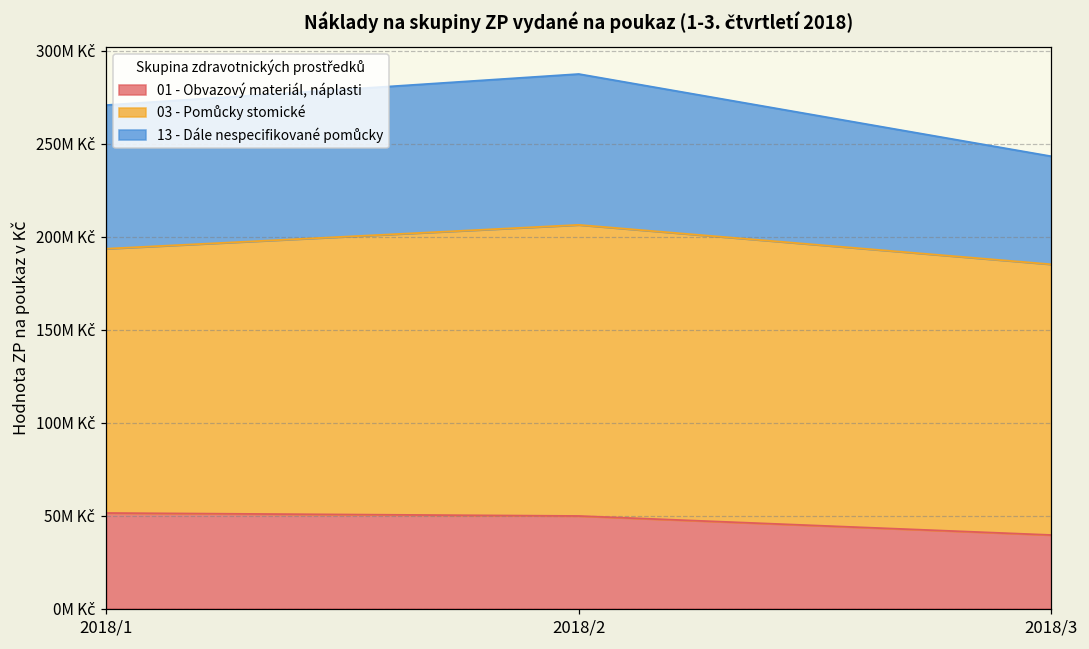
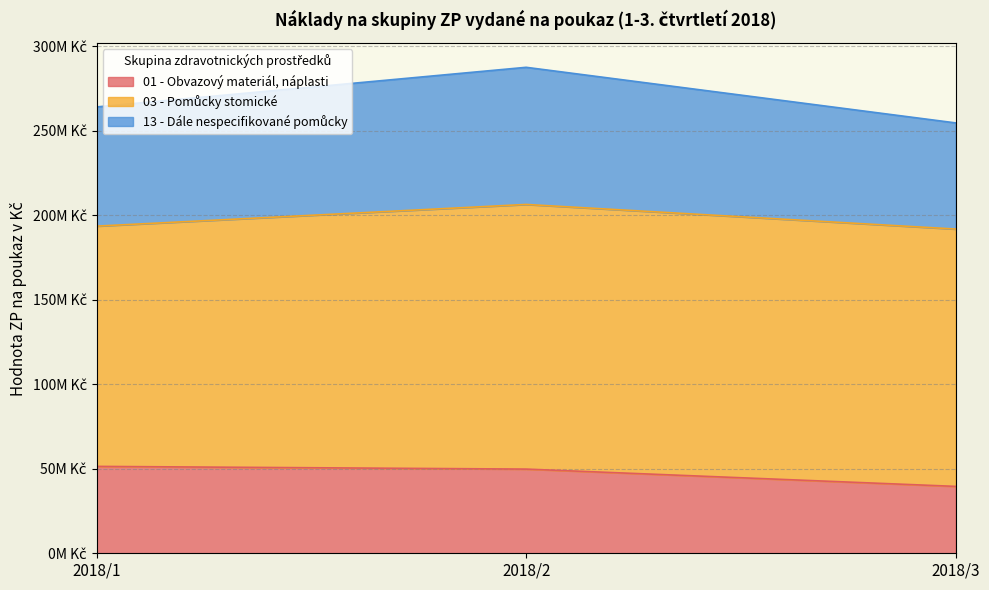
13 - Dále nespecifikované pomůcky, 2018/1: 77M Kč -> 71M Kč
03 - Pomůcky stomické, 2018/3: 146M Kč -> 152M Kč
13 - Dále nespecifikované pomůcky, 2018/3: 58M Kč -> 63M Kč
